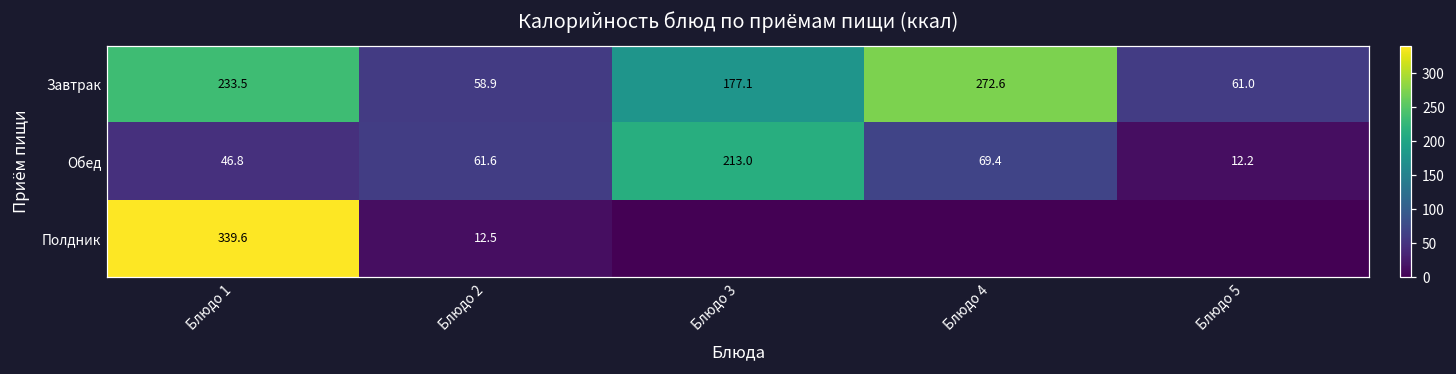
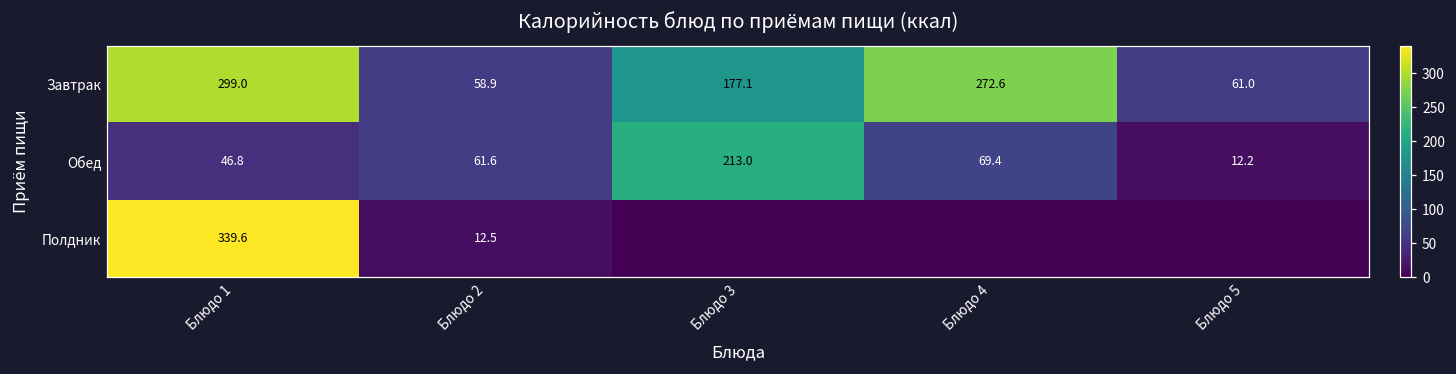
Завтрак, Блюдо 1: 233.5 -> 299.0
